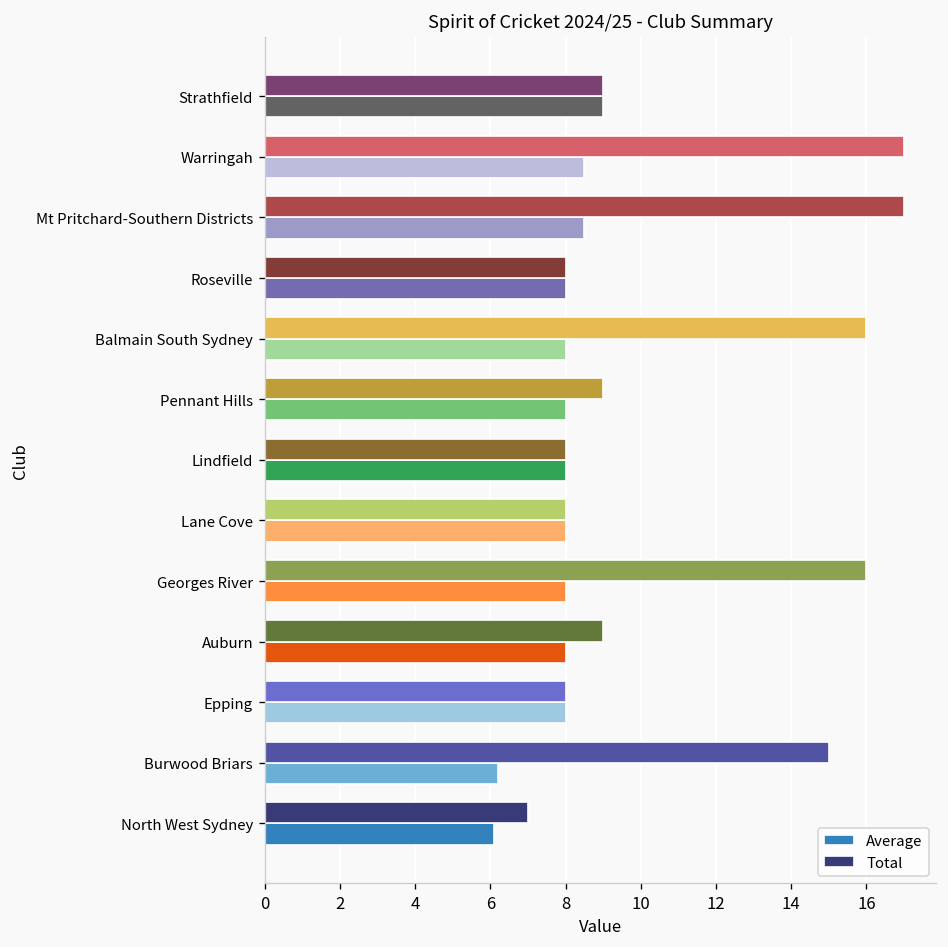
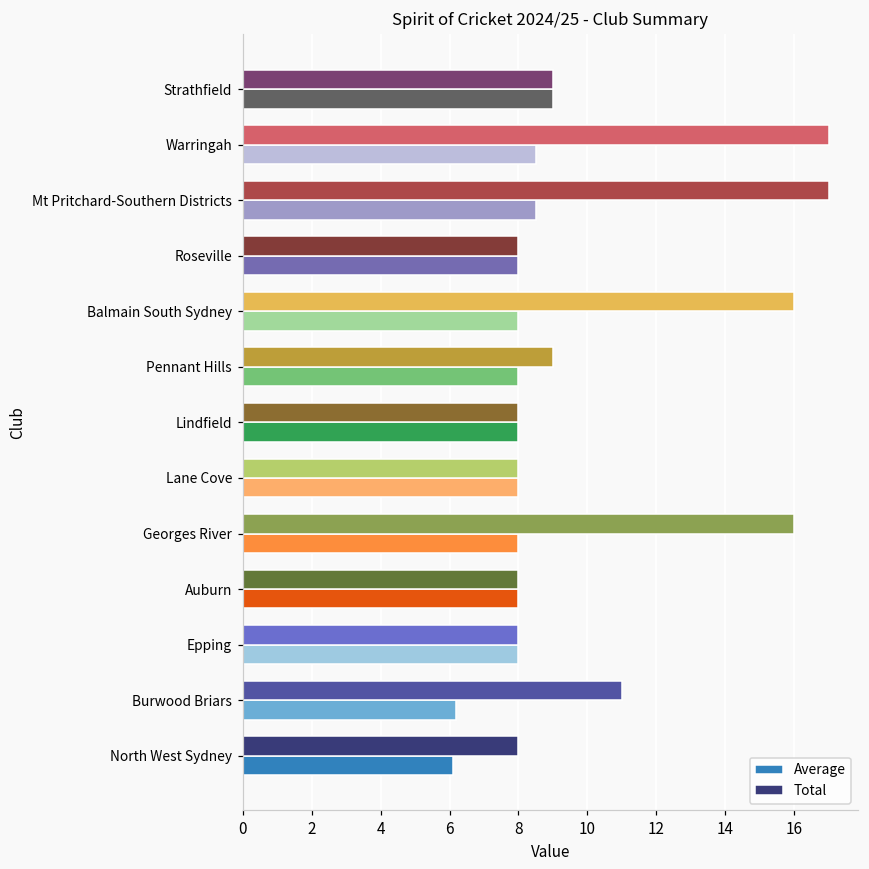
Total, Auburn: 9 -> 8
Total, Burwood Briars: 15 -> 11
Total, North West Sydney: 7 -> 8
